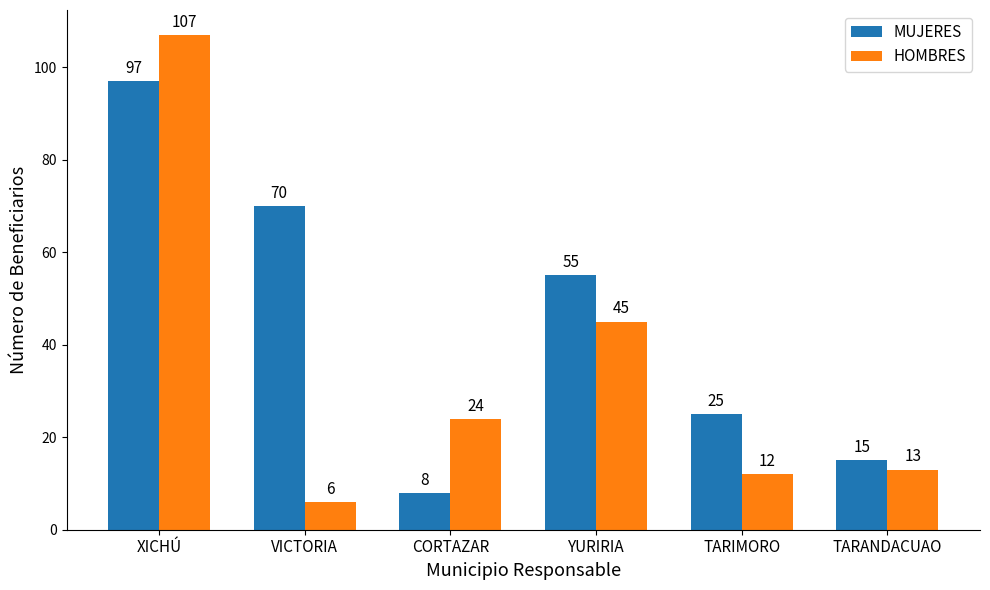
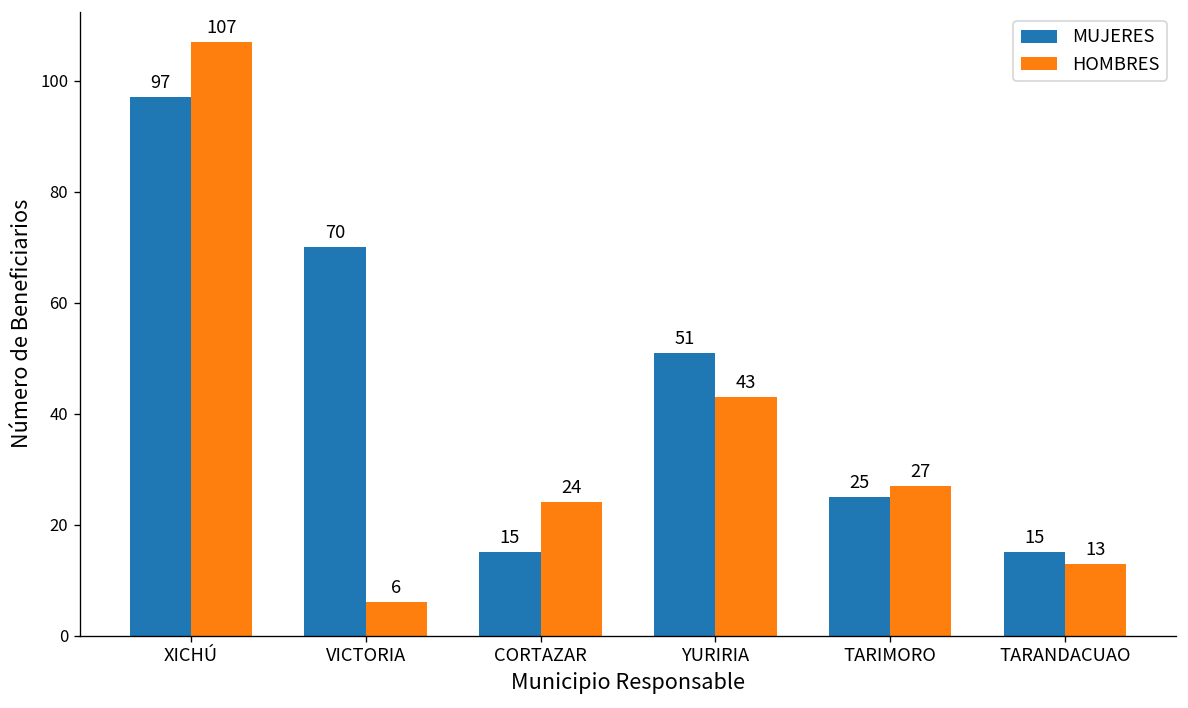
MUJERES, CORTAZAR: 8 -> 15
MUJERES, YURIRIA: 55 -> 51
HOMBRES, YURIRIA: 45 -> 43
HOMBRES, TARIMORO: 12 -> 27
